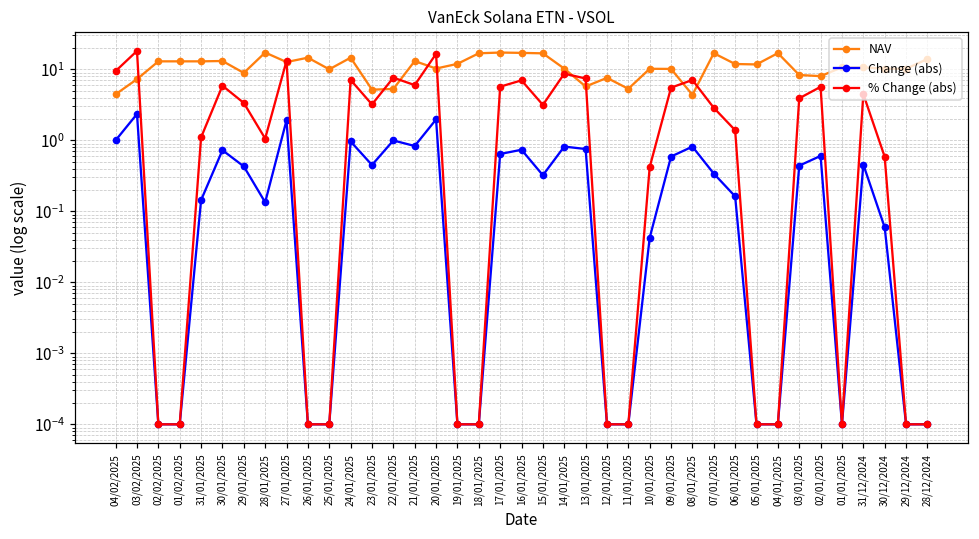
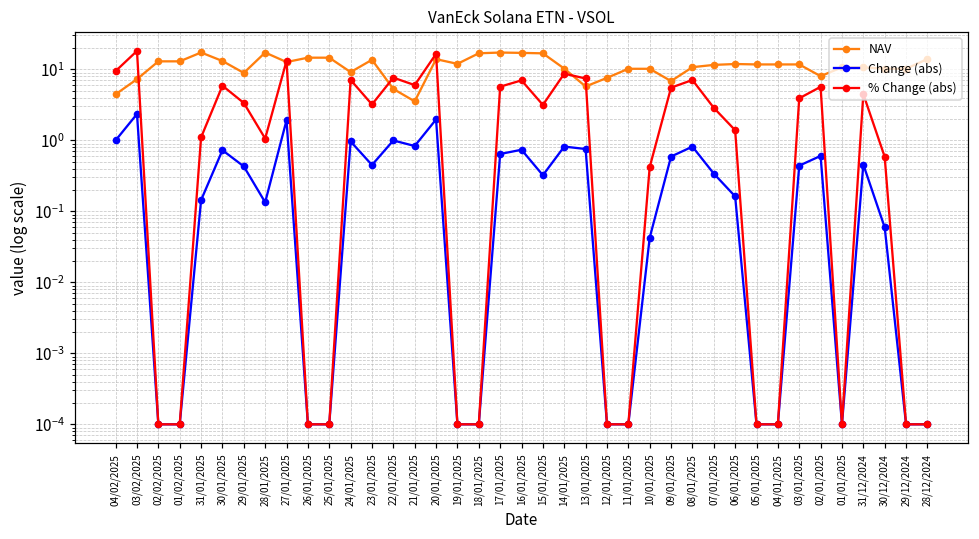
NAV, 31/01/2025: 13 -> 17
NAV, 25/01/2025: 10 -> 15
NAV, 24/01/2025: 15 -> 9
NAV, 23/01/2025: 5 -> 14
NAV, 21/01/2025: 13 -> 4
NAV, 20/01/2025: 10 -> 14
NAV, 11/01/2025: 5 -> 10
NAV, 09/01/2025: 10 -> 7
NAV, 08/01/2025: 4 -> 11
NAV, 07/01/2025: 17 -> 12
NAV, 04/01/2025: 17 -> 12
NAV, 03/01/2025: 8 -> 12
